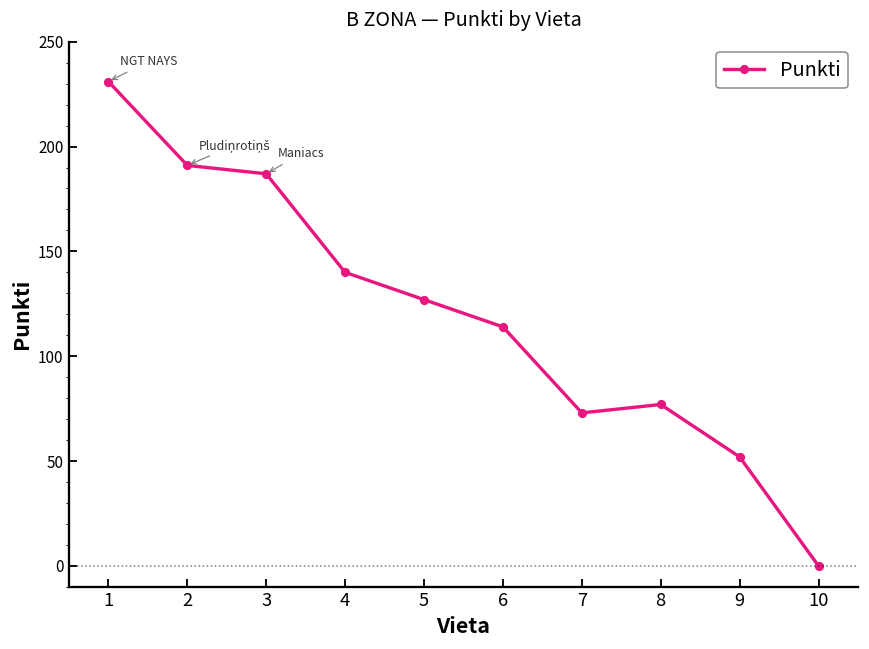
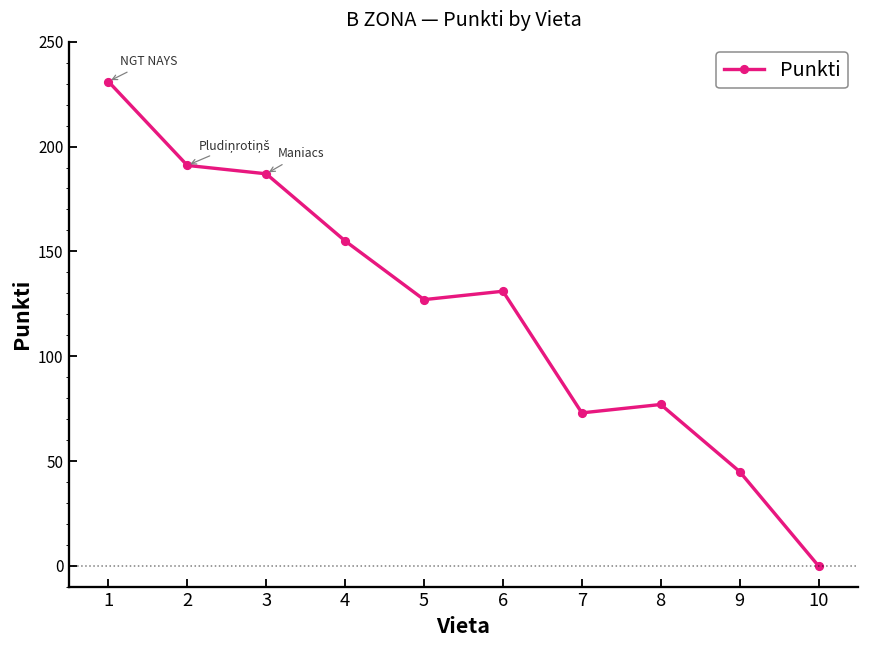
4: 140 -> 155
6: 114 -> 131
9: 52 -> 45
